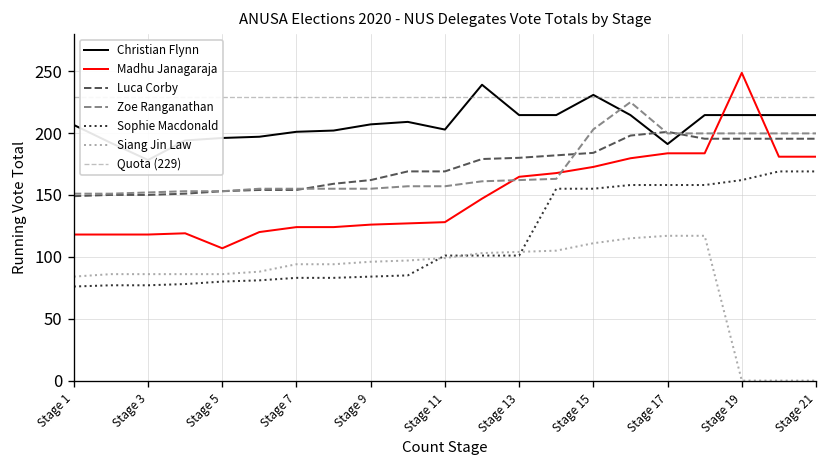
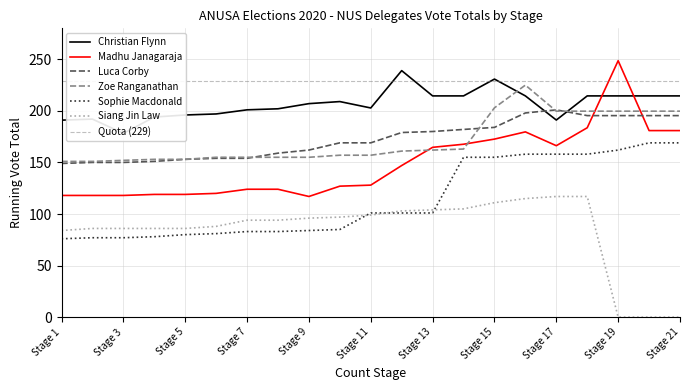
Christian Flynn, Stage 1: 207 -> 191
Madhu Janagaraja, Stage 5: 107 -> 119
Madhu Janagaraja, Stage 9: 126 -> 117
Madhu Janagaraja, Stage 17: 184 -> 166
